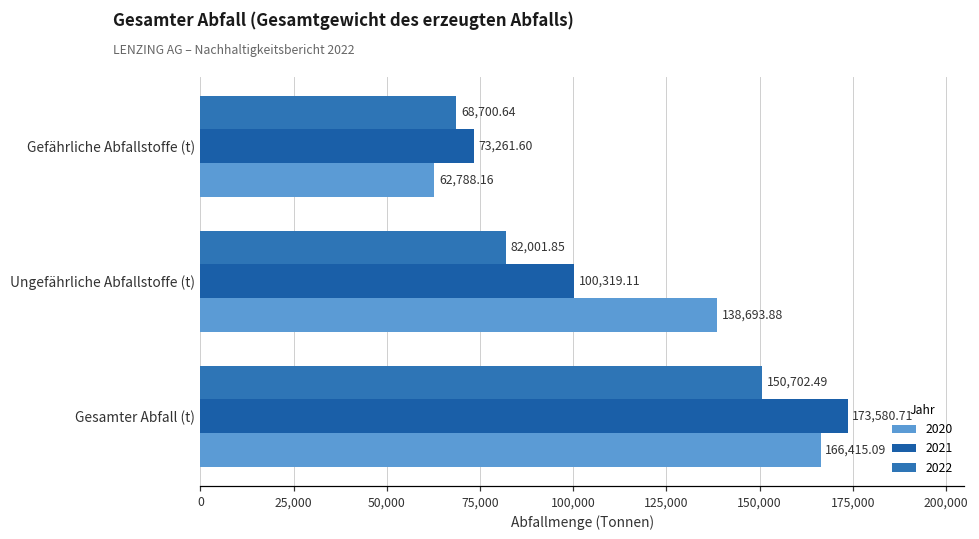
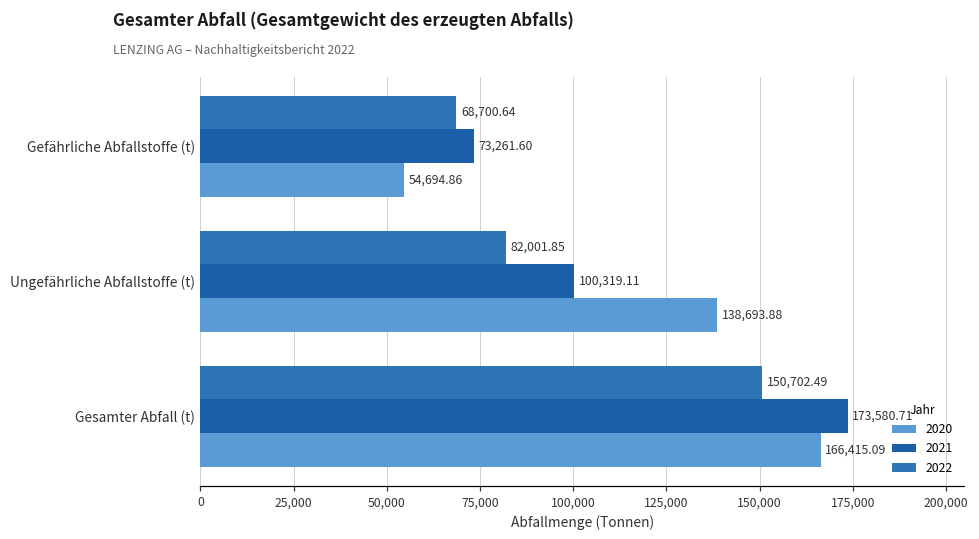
2020, Gefährliche Abfallstoffe (t): 62,788.16 -> 54,694.86
